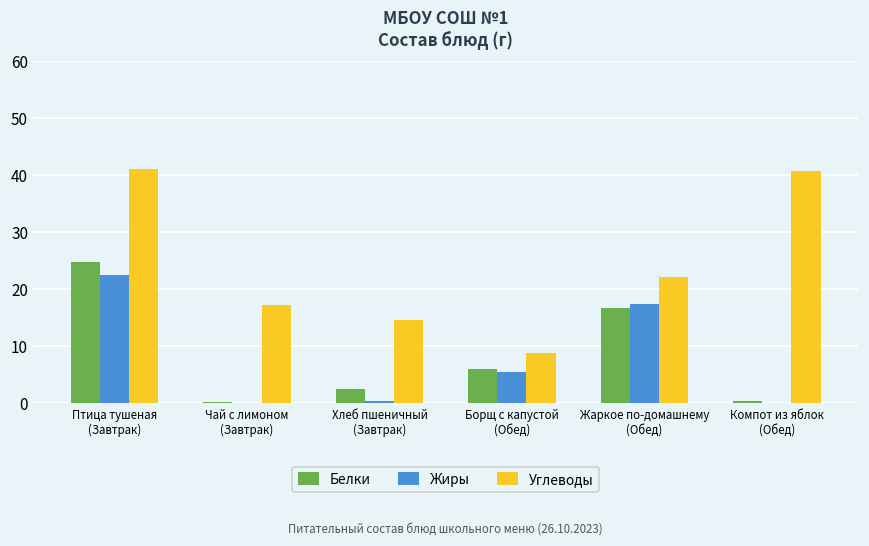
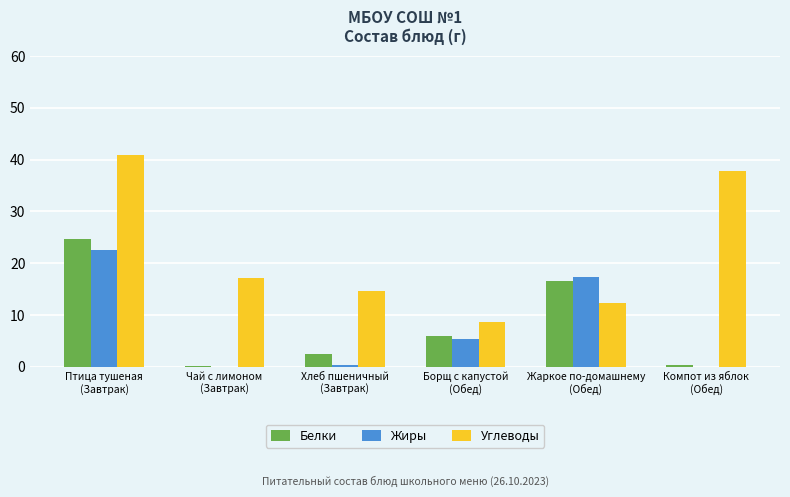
Углеводы, Жаркое по-домашнему (Обед): 22 -> 12
Углеводы, Компот из яблок (Обед): 41 -> 38
